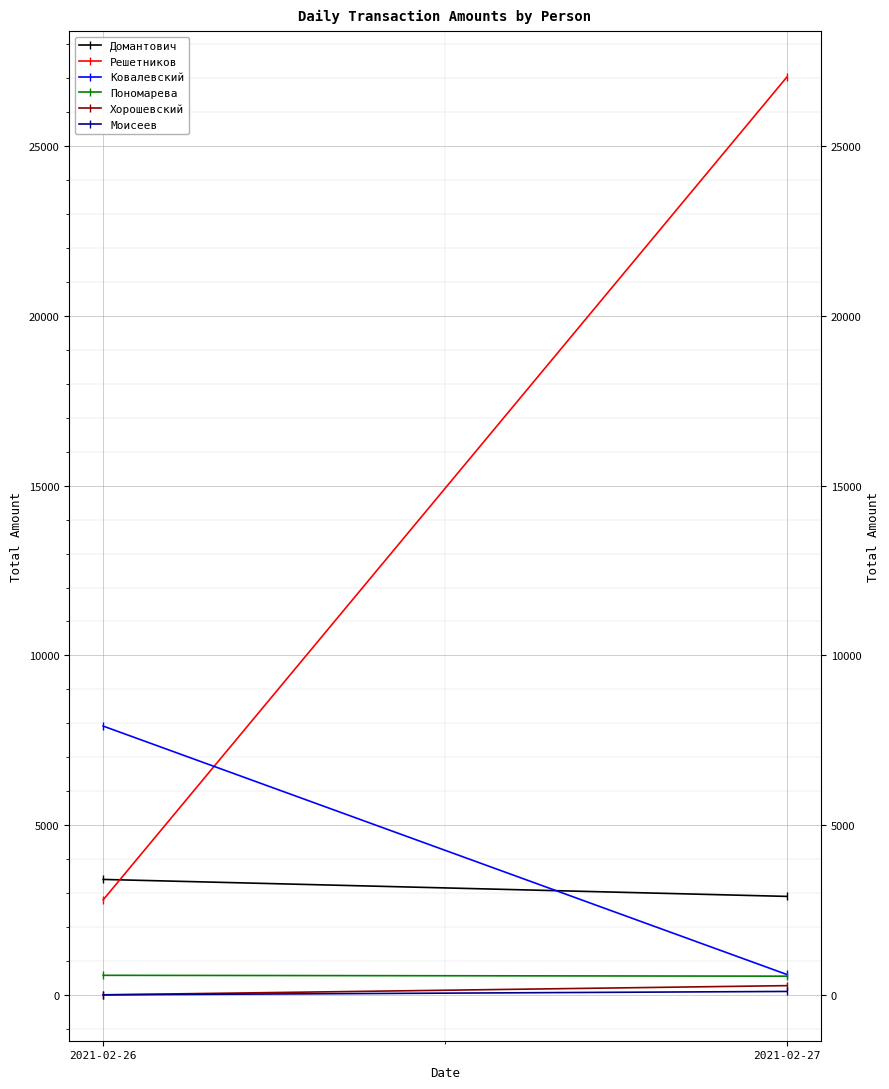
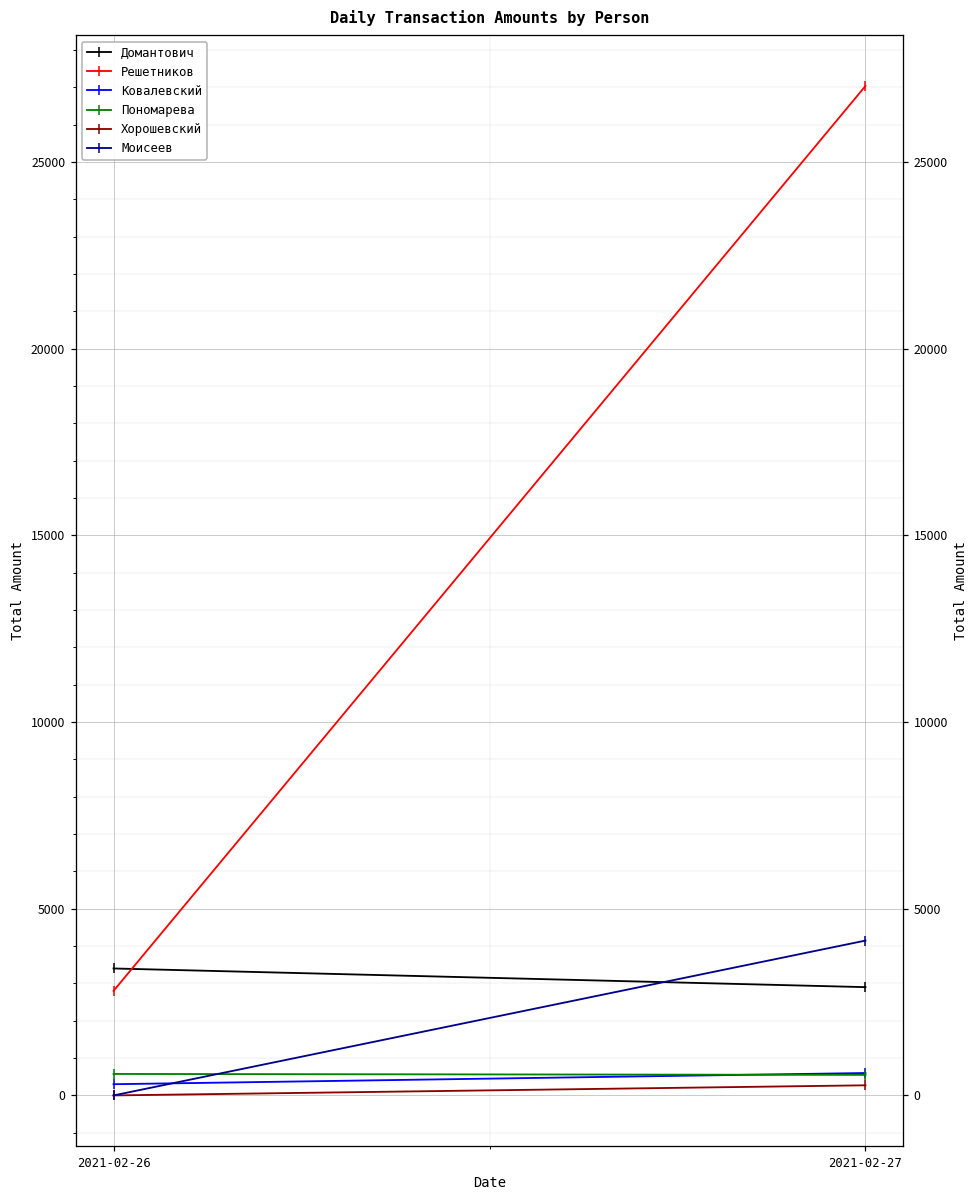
Ковалевский, 2021-02-26: 7900 -> 300
Моисеев, 2021-02-27: 100 -> 4100
